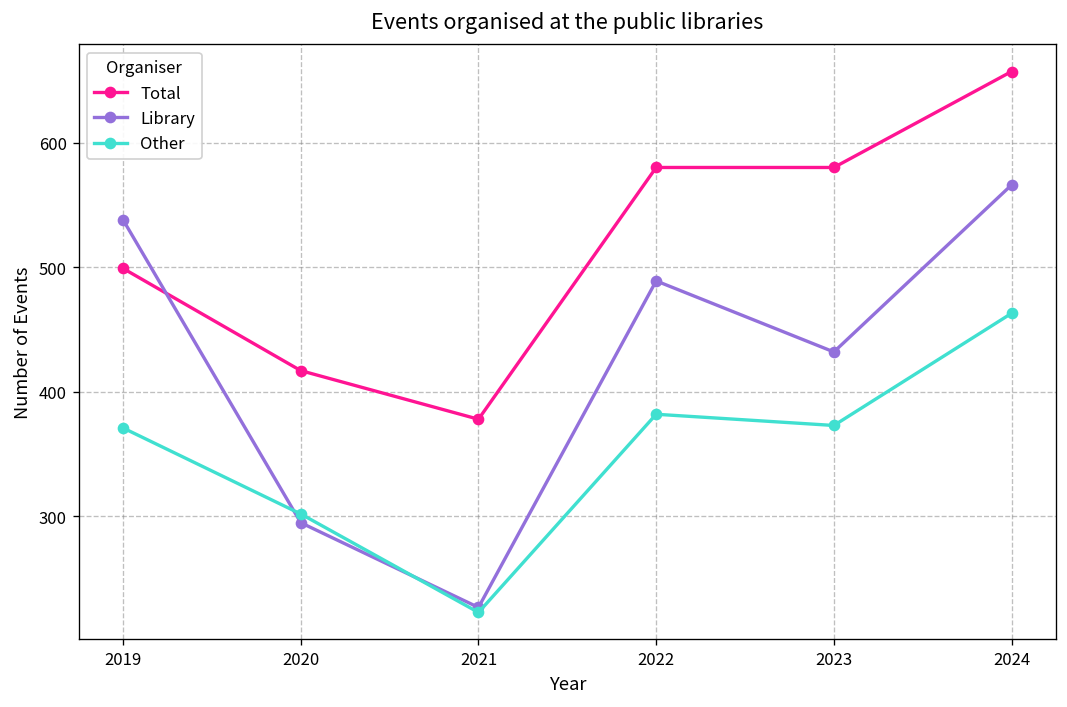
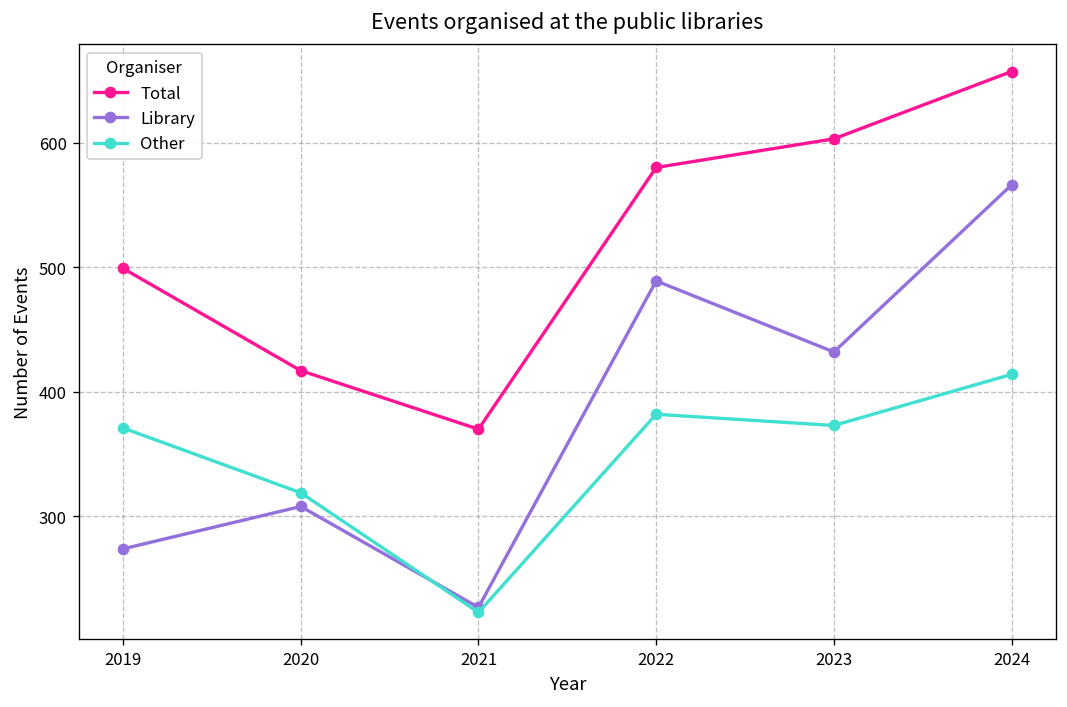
Library, 2019: 538 -> 274
Library, 2020: 295 -> 308
Other, 2020: 302 -> 319
Total, 2021: 378 -> 370
Total, 2023: 580 -> 603
Other, 2024: 463 -> 414
